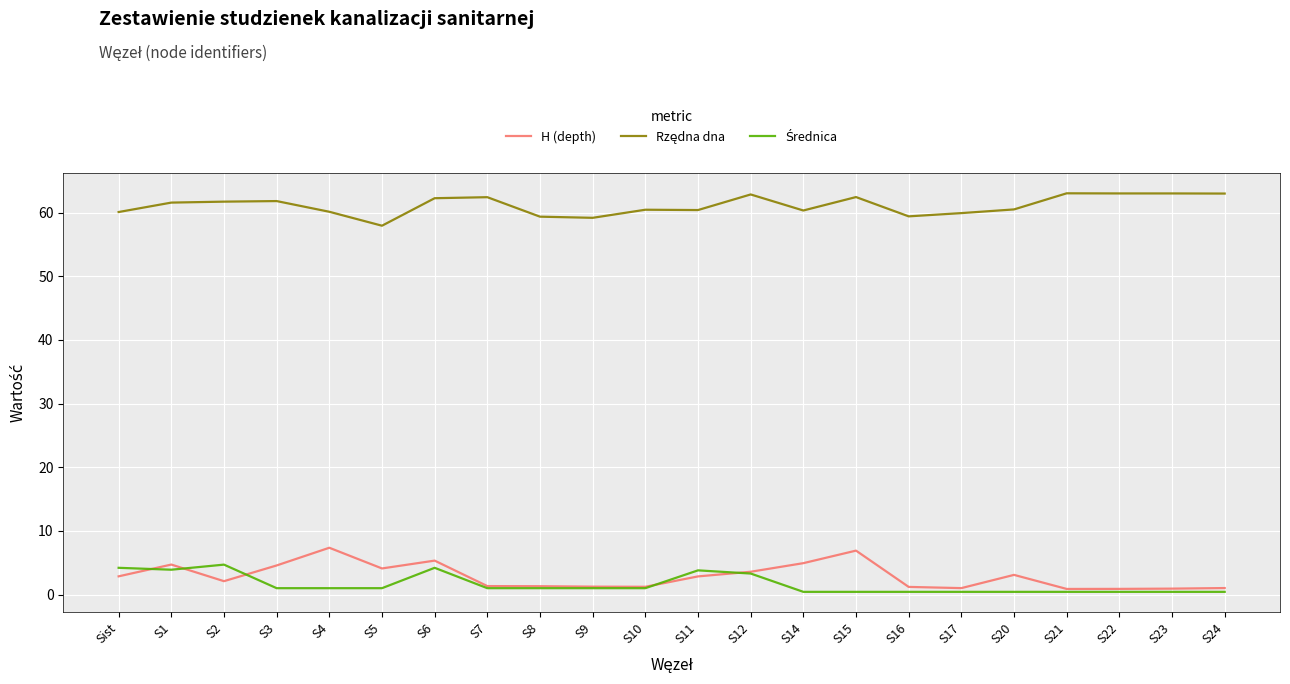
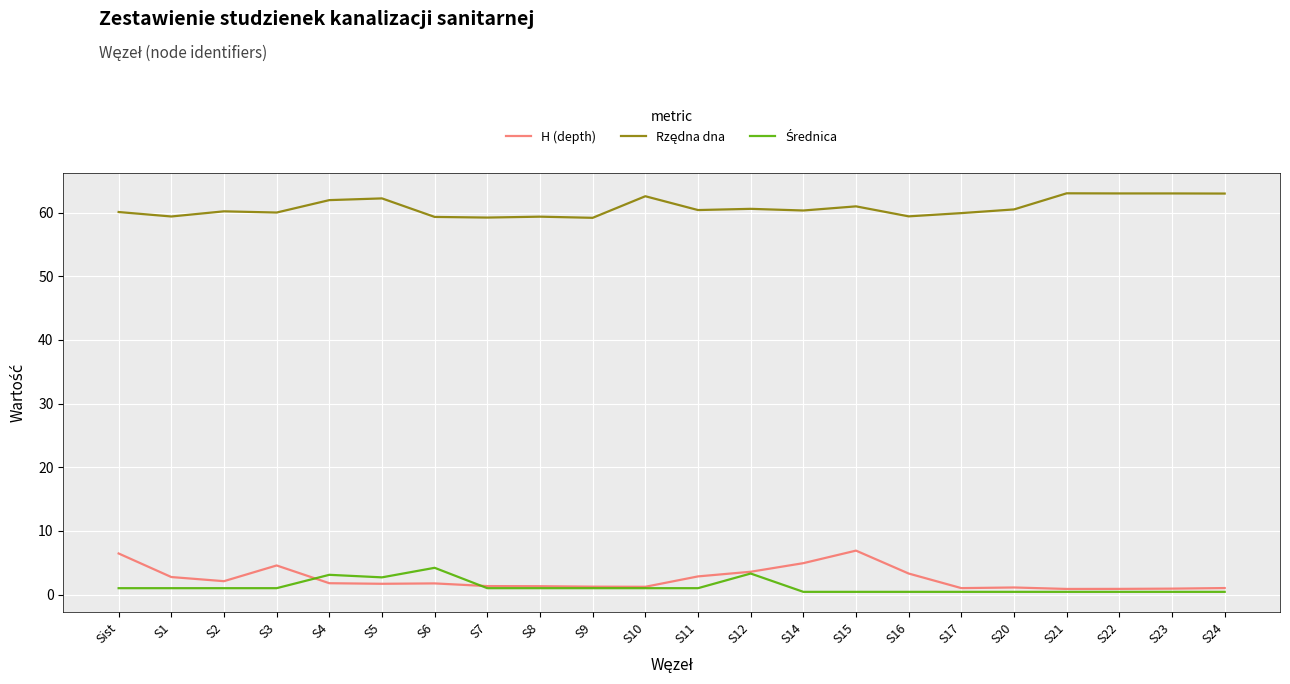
H (depth), Sist: 3 -> 6
Średnica, Sist: 4 -> 1
H (depth), S1: 5 -> 3
Rzędna dna, S1: 62 -> 59
Średnica, S1: 4 -> 1
Rzędna dna, S2: 62 -> 60
Średnica, S2: 5 -> 1
Rzędna dna, S3: 62 -> 60
H (depth), S4: 7 -> 2
Rzędna dna, S4: 60 -> 62
Średnica, S4: 1 -> 3
H (depth), S5: 4 -> 2
Rzędna dna, S5: 58 -> 62
Średnica, S5: 1 -> 3
H (depth), S6: 5 -> 2
Rzędna dna, S6: 62 -> 59
Rzędna dna, S7: 62 -> 59
Rzędna dna, S10: 60 -> 63
Średnica, S11: 4 -> 1
Rzędna dna, S12: 63 -> 61
Rzędna dna, S15: 62 -> 61
H (depth), S16: 1 -> 3
H (depth), S20: 3 -> 1
